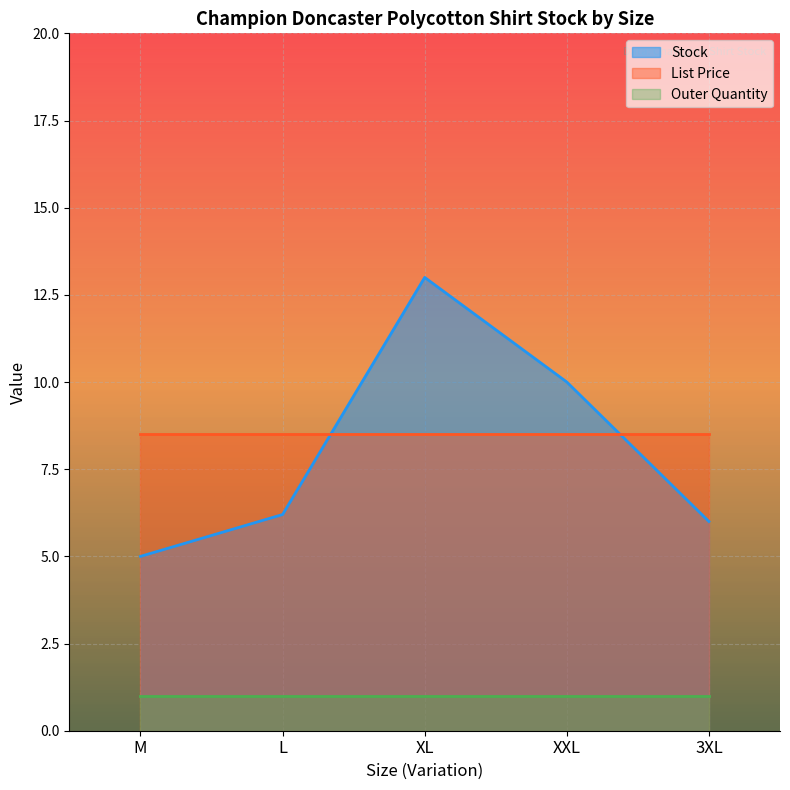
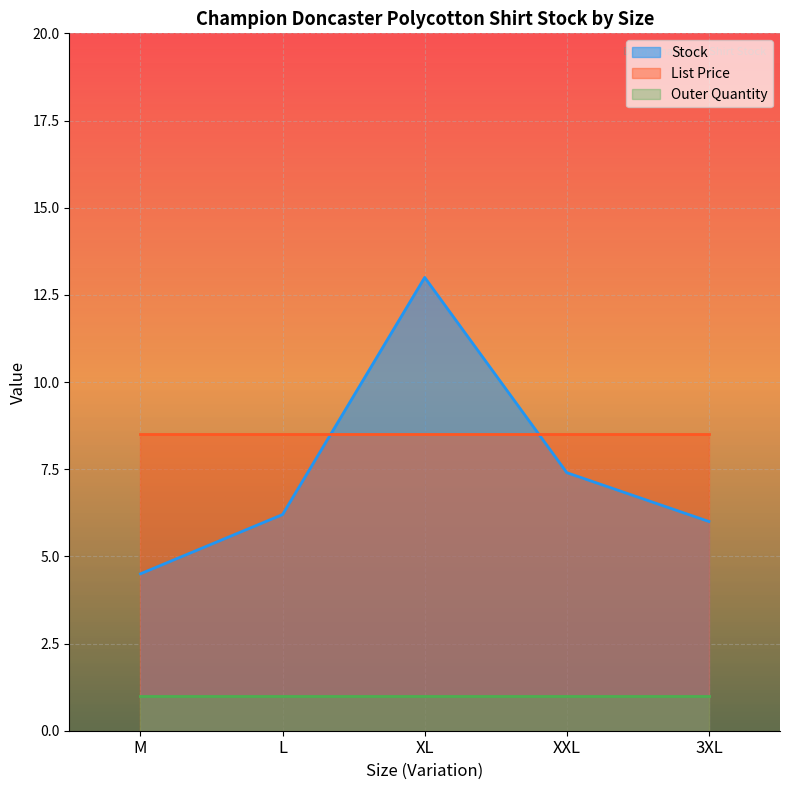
Stock, M: 5.0 -> 4.5
Stock, XXL: 10.0 -> 7.4
